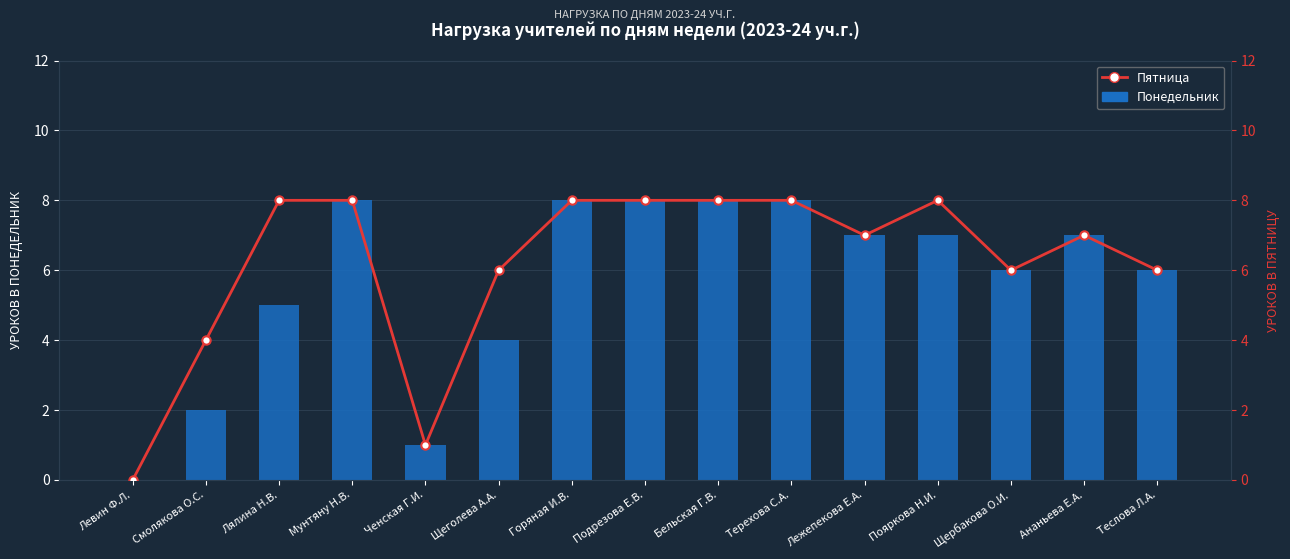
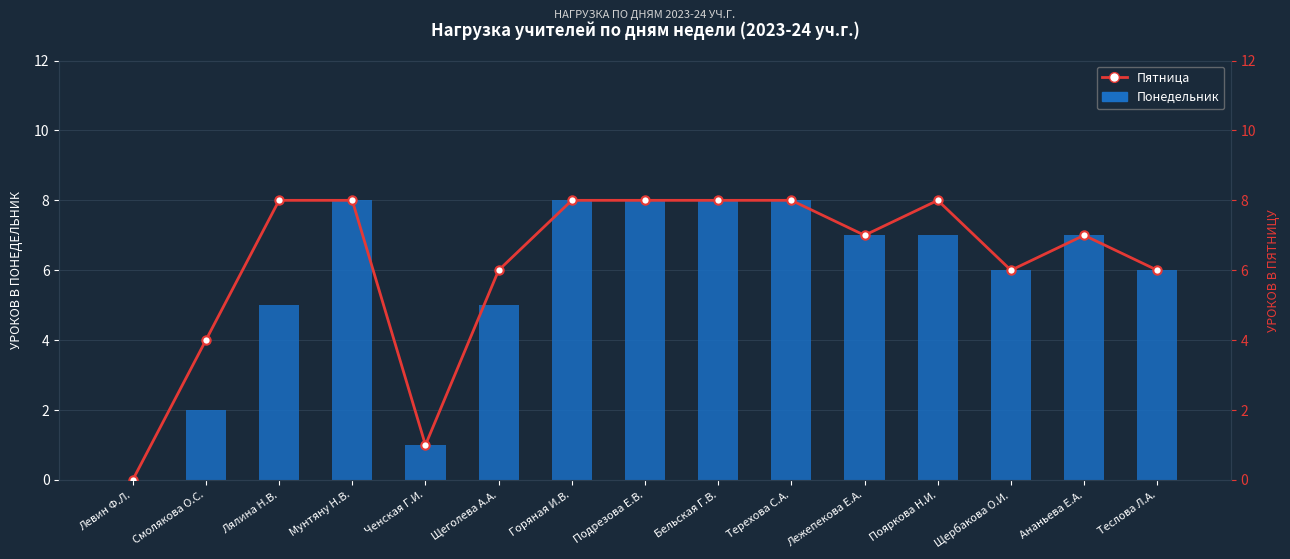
Понедельник, Щеголева А.А.: 4 -> 5
